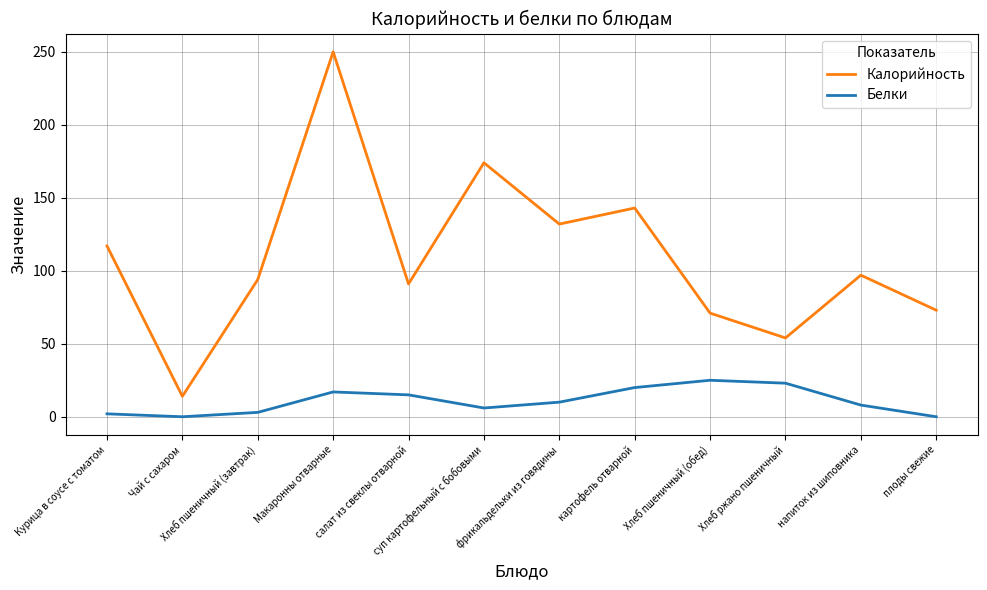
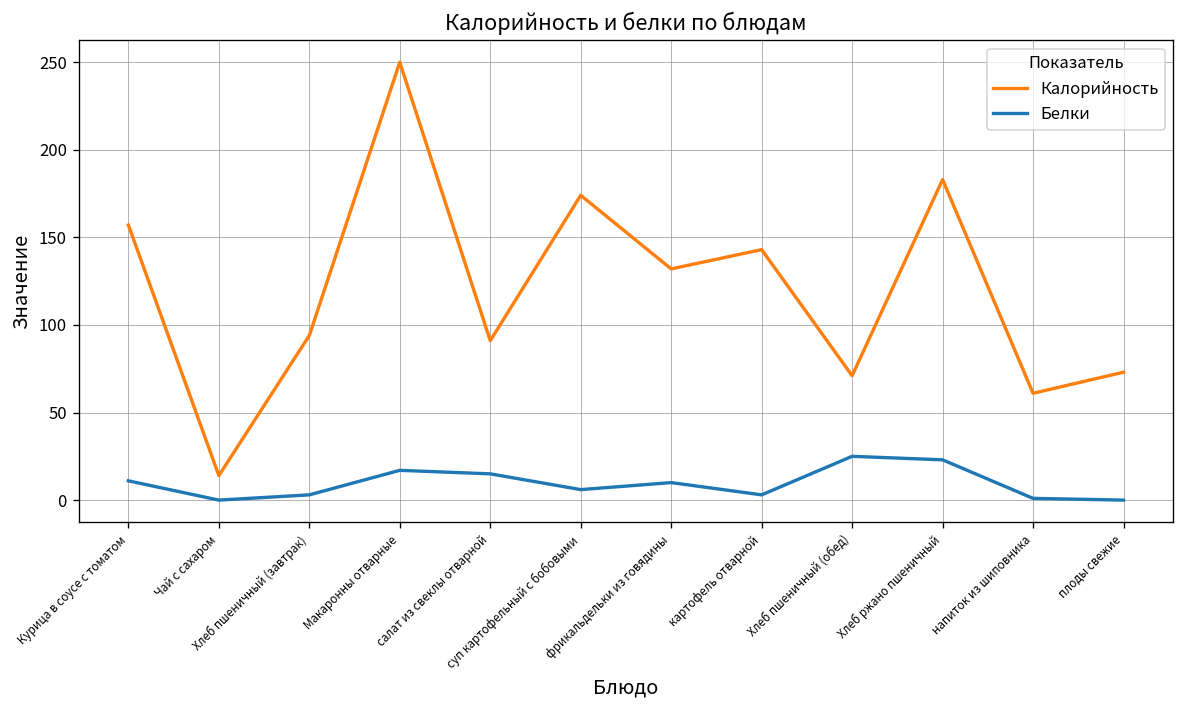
Калорийность, Курица в соусе с томатом: 117 -> 157
Белки, Курица в соусе с томатом: 2 -> 11
Белки, картофель отварной: 20 -> 3
Калорийность, Хлеб ржано пшеничный: 54 -> 183
Калорийность, напиток из шиповника: 97 -> 61
Белки, напиток из шиповника: 8 -> 1
